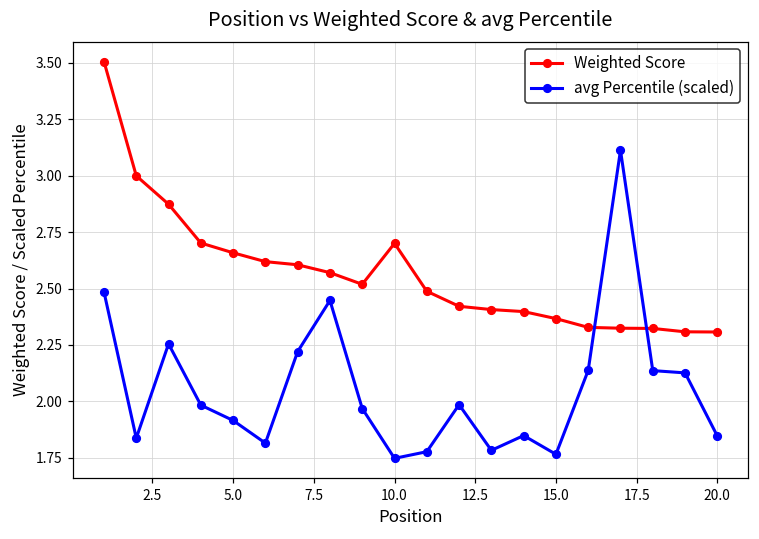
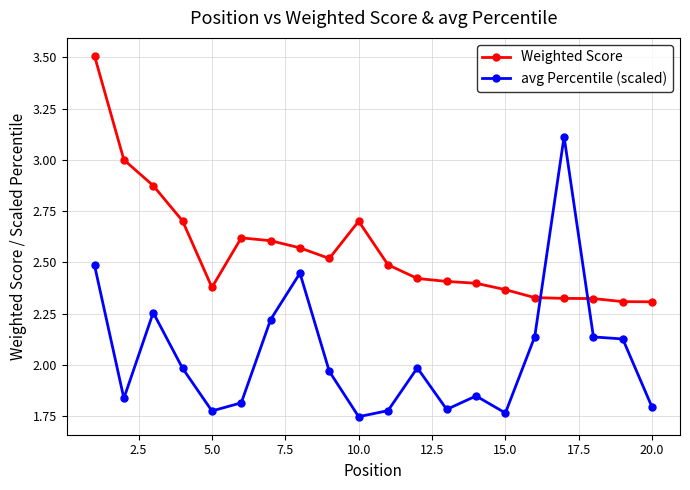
Weighted Score, 5.0: 2.66 -> 2.38
avg Percentile (scaled), 5.0: 1.91 -> 1.78
avg Percentile (scaled), 20.0: 1.85 -> 1.79
